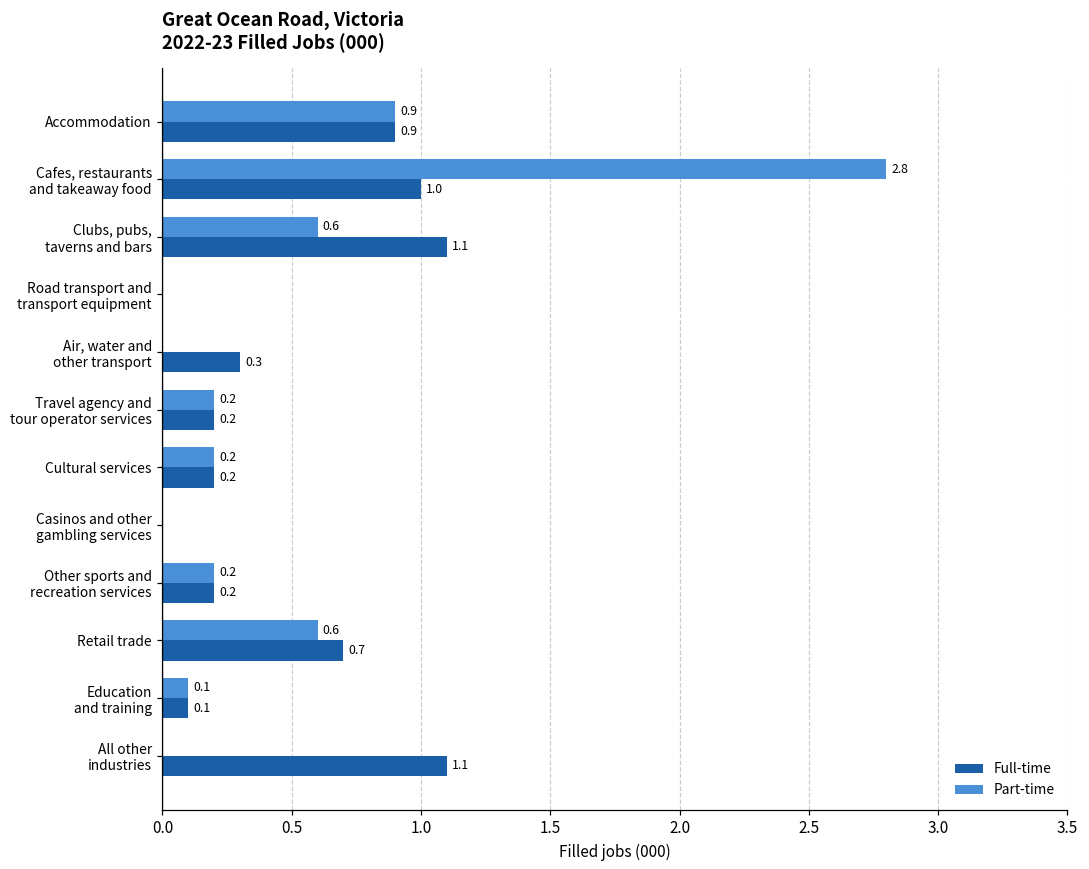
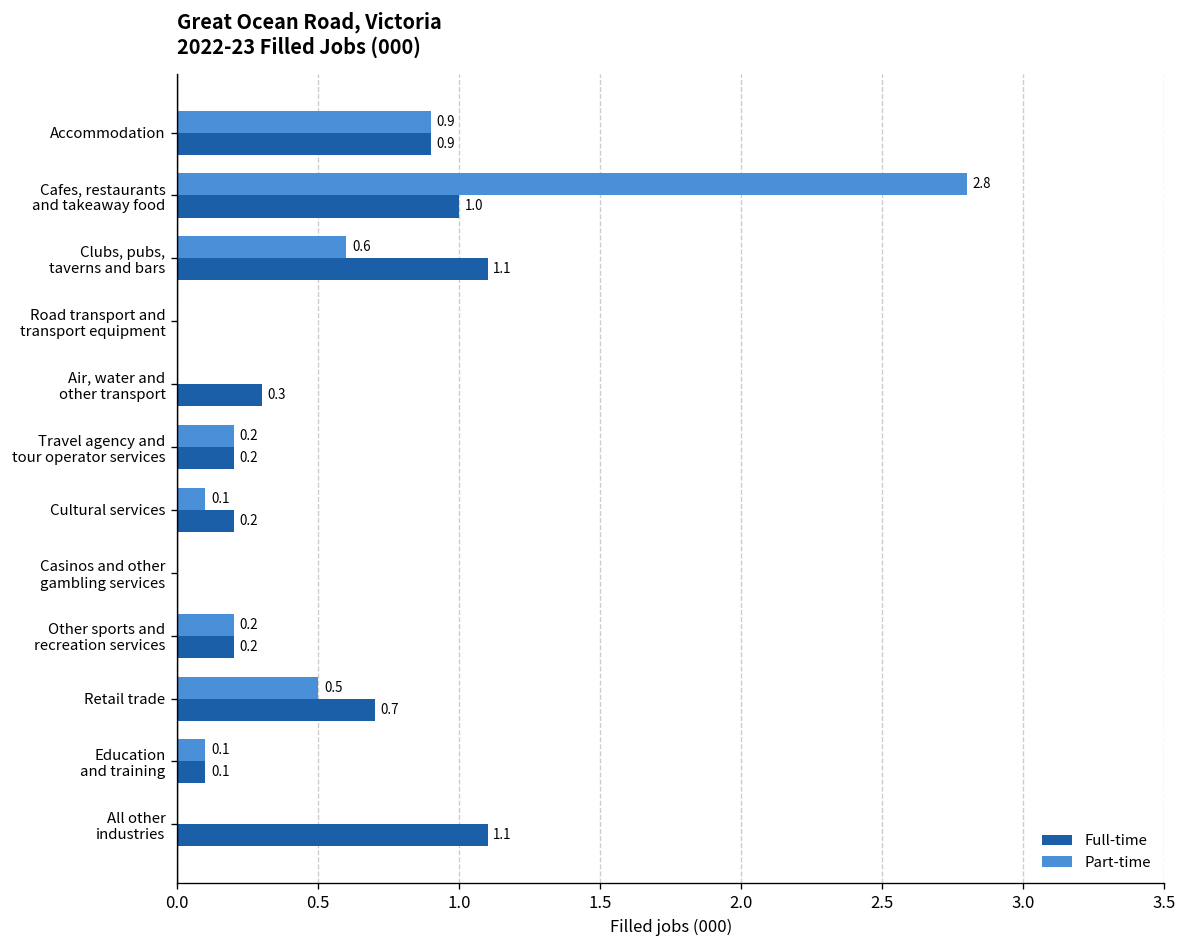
Part-time, Cultural services: 0.2 -> 0.1
Part-time, Retail trade: 0.6 -> 0.5
